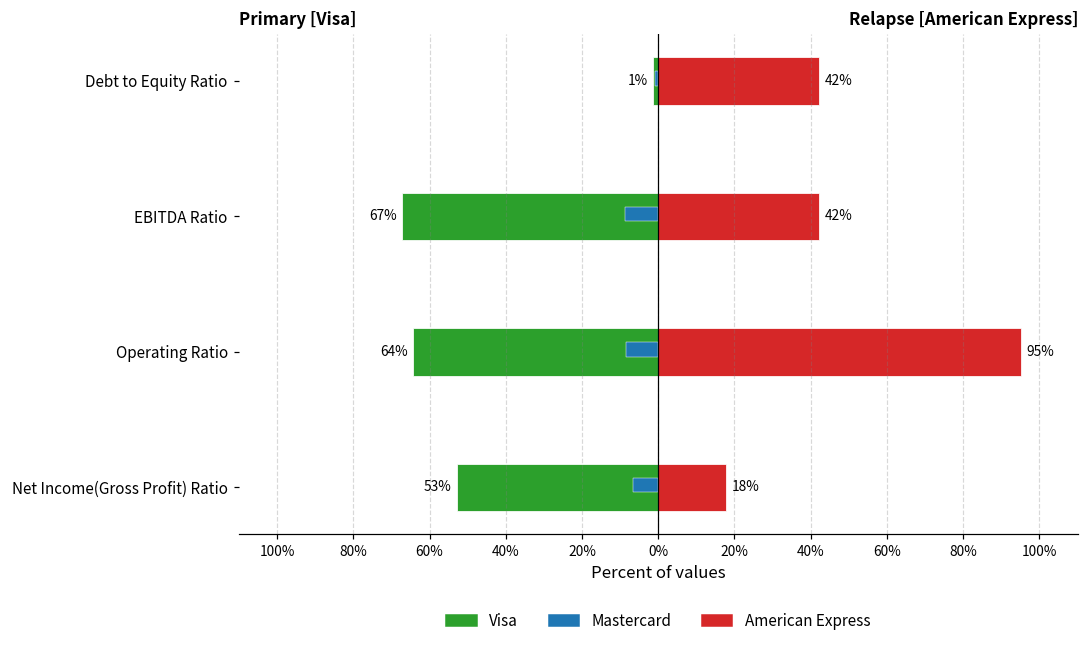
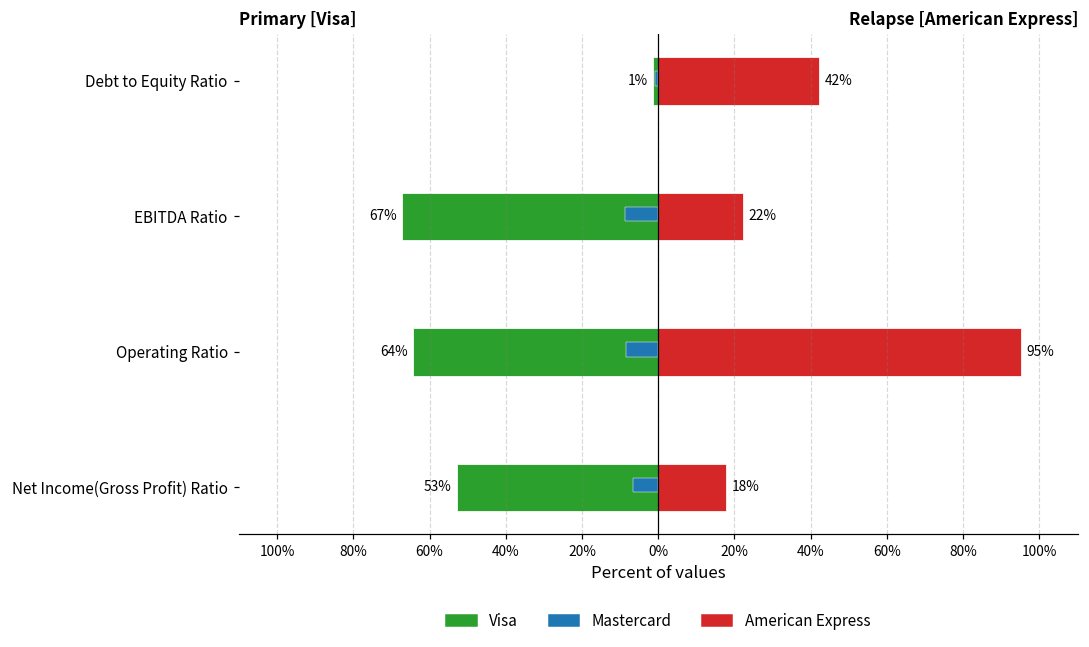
American Express, EBITDA Ratio: 42% -> 22%
